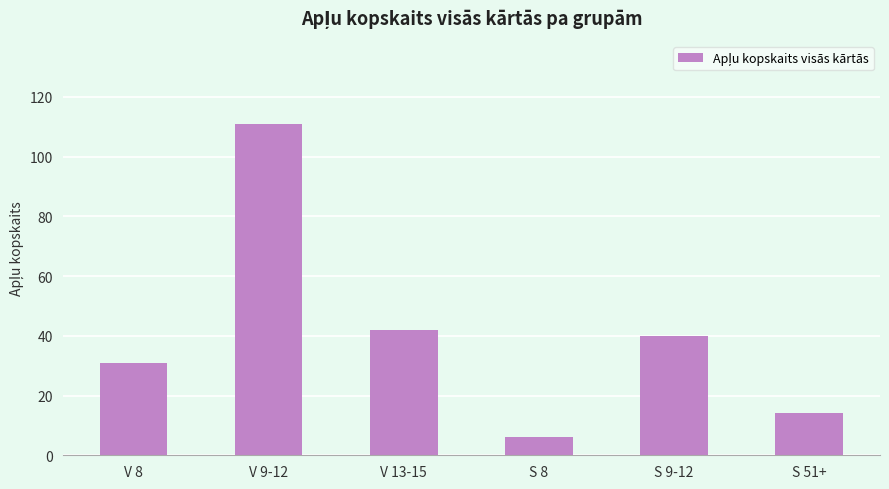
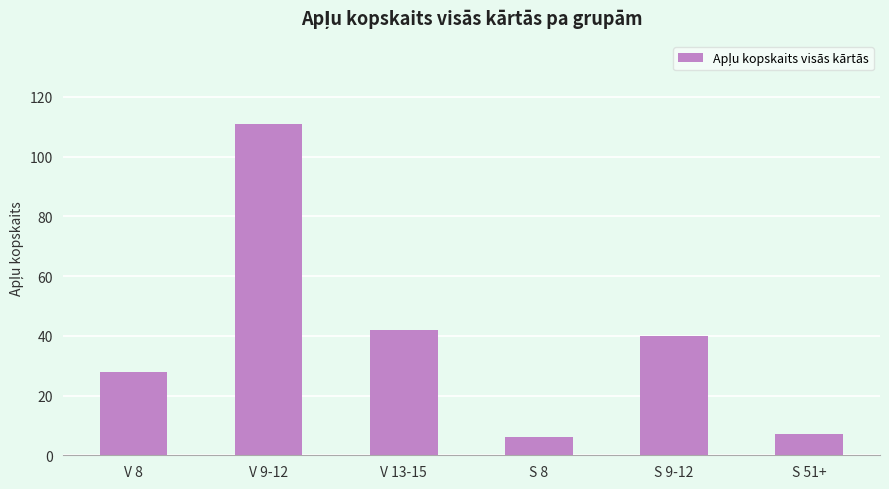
V 8: 31 -> 28
S 51+: 14 -> 7
